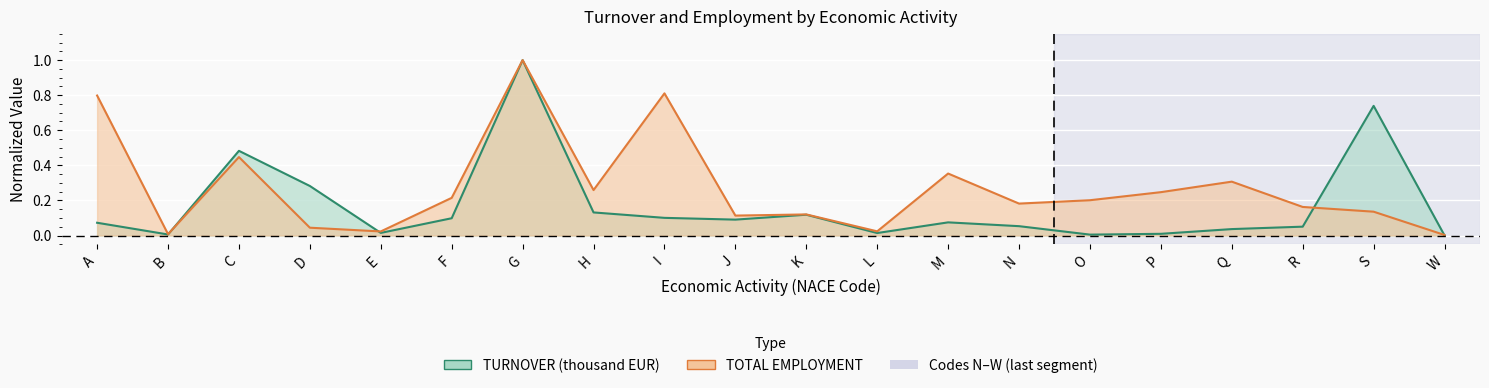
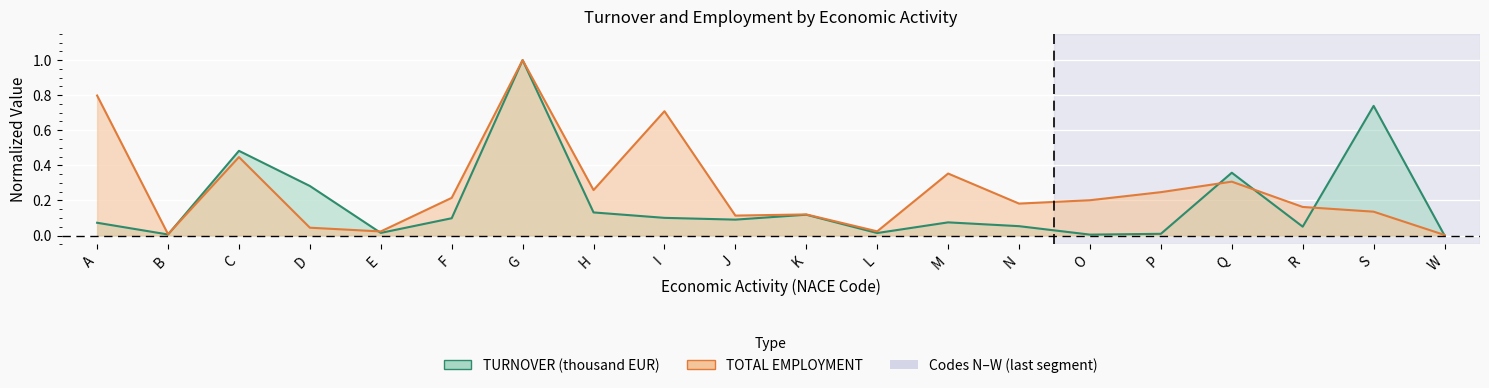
TOTAL EMPLOYMENT, I: 0.81 -> 0.71
TURNOVER (thousand EUR), Q: 0.04 -> 0.36
